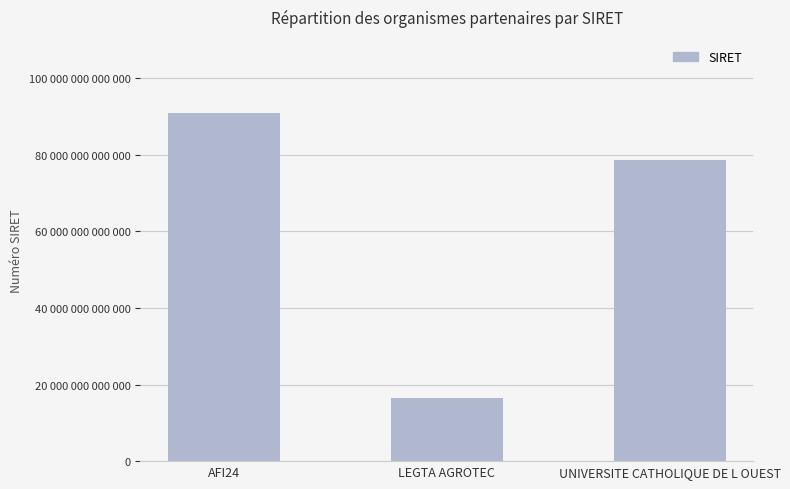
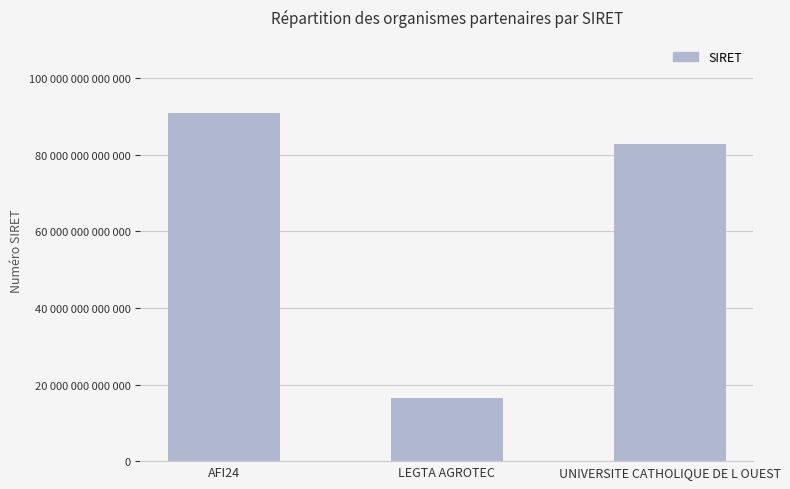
UNIVERSITE CATHOLIQUE DE L OUEST: 79000000000000 -> 83000000000000
